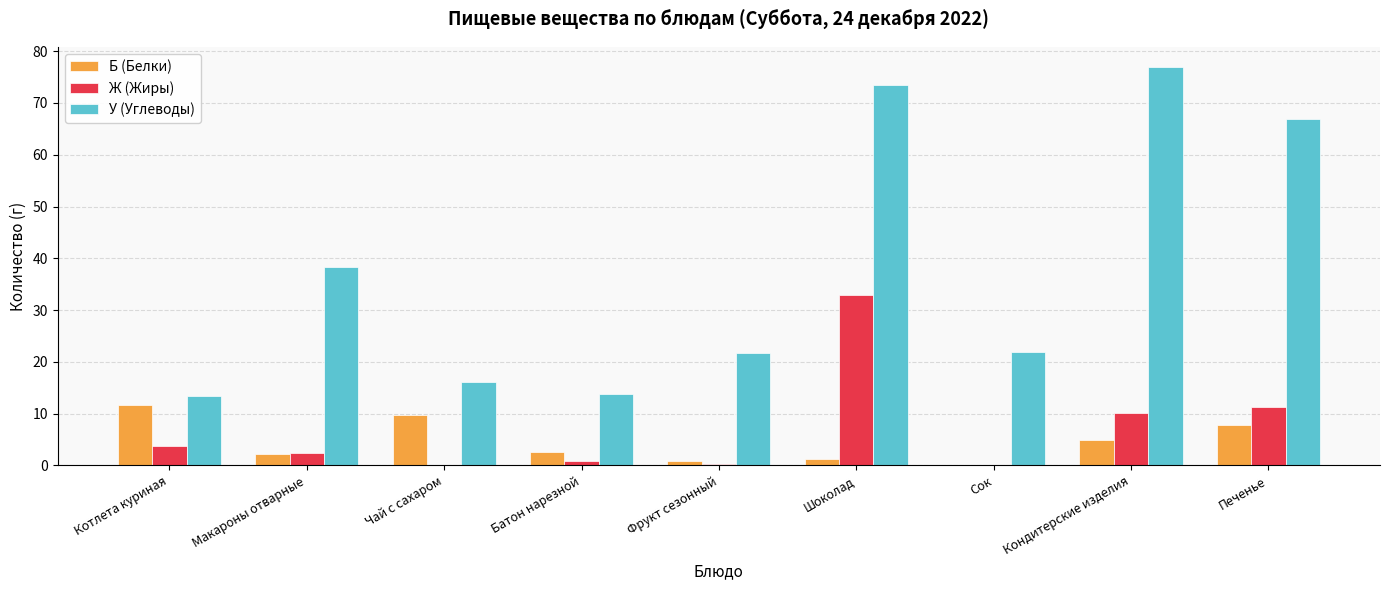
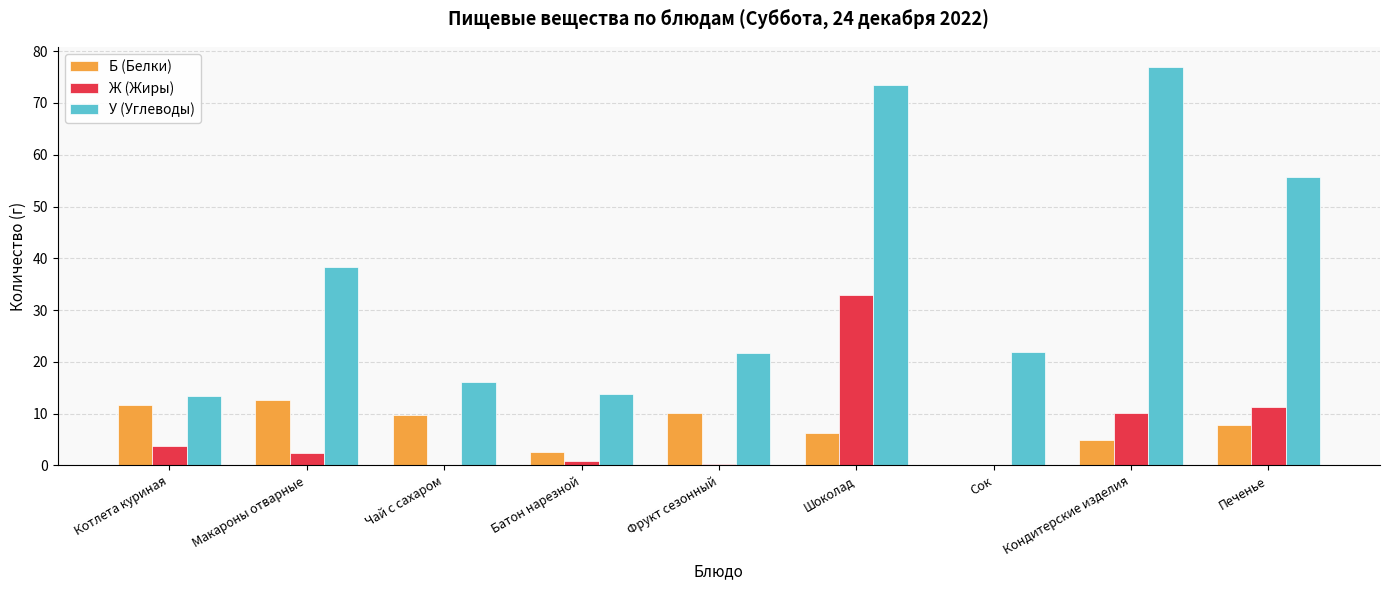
Б (Белки), Макароны отварные: 2 -> 13
Б (Белки), Фрукт сезонный: 1 -> 10
Б (Белки), Шоколад: 1 -> 6
У (Углеводы), Печенье: 67 -> 56
